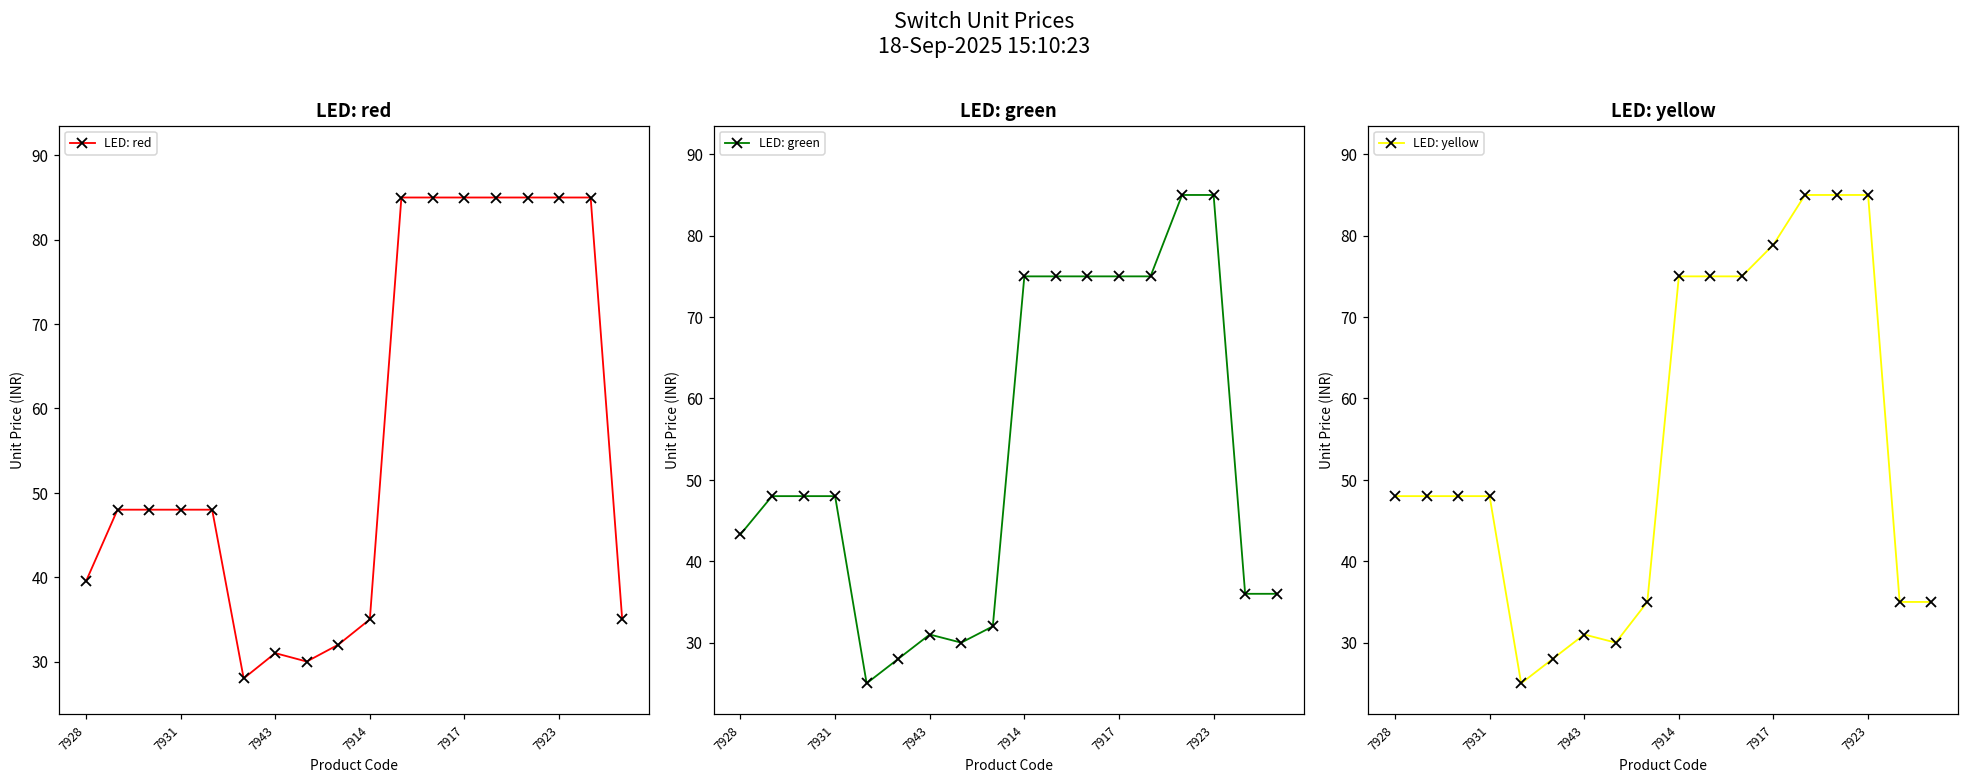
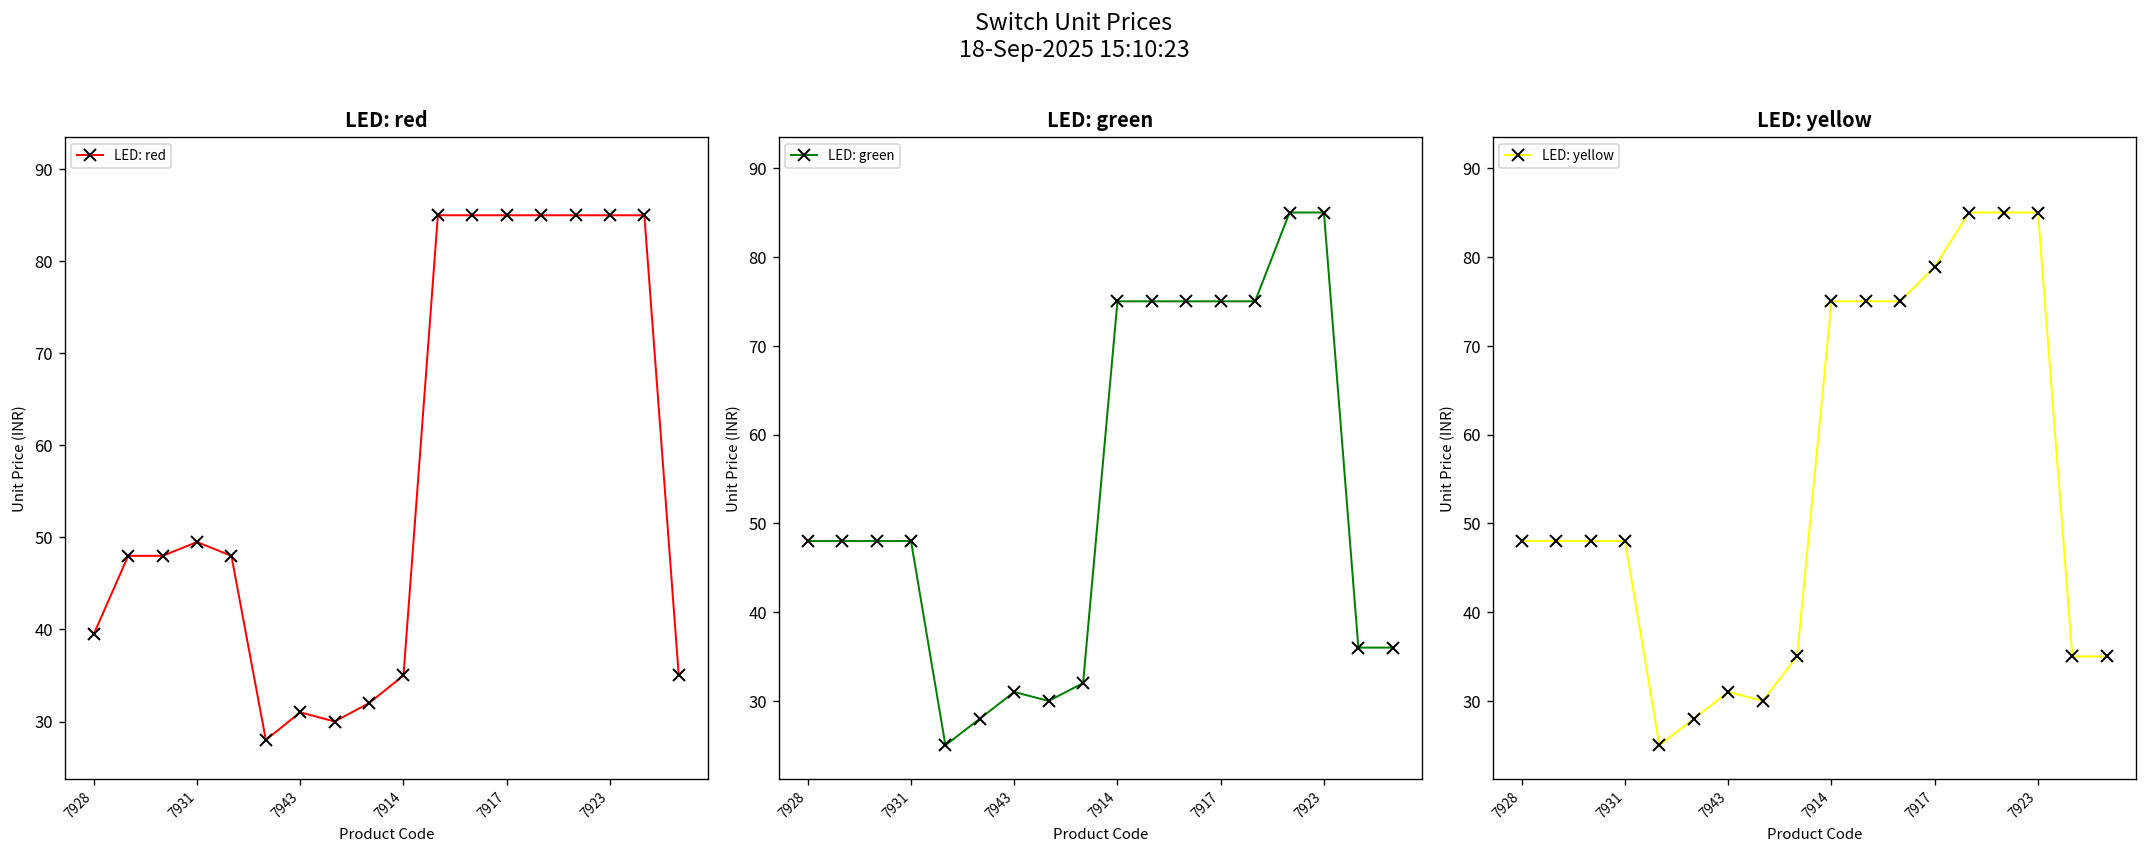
LED: red, 7931: 48 -> 50
LED: green, 7928: 43 -> 48
